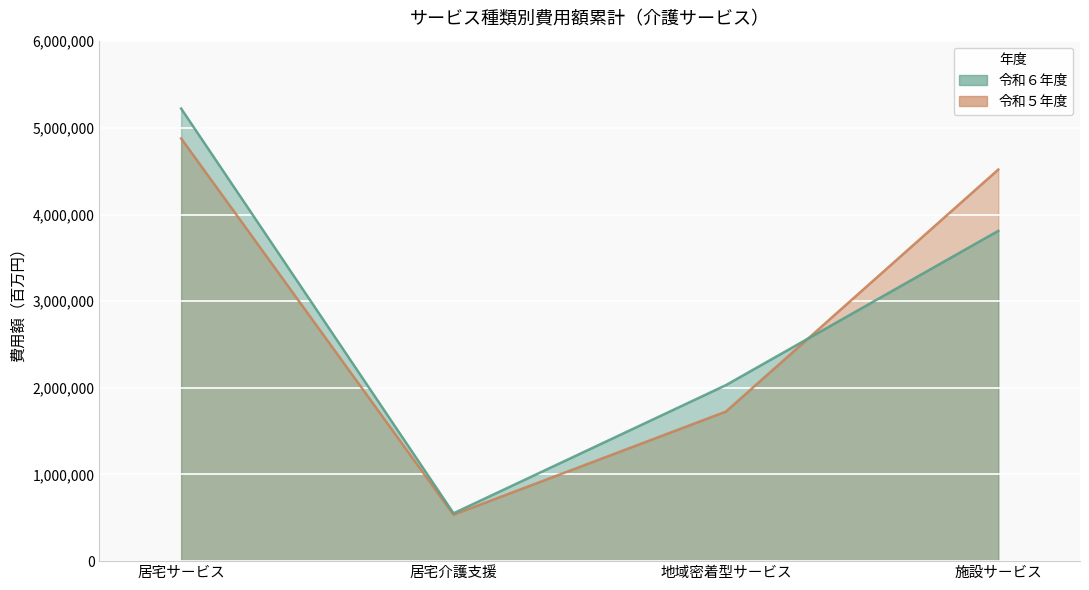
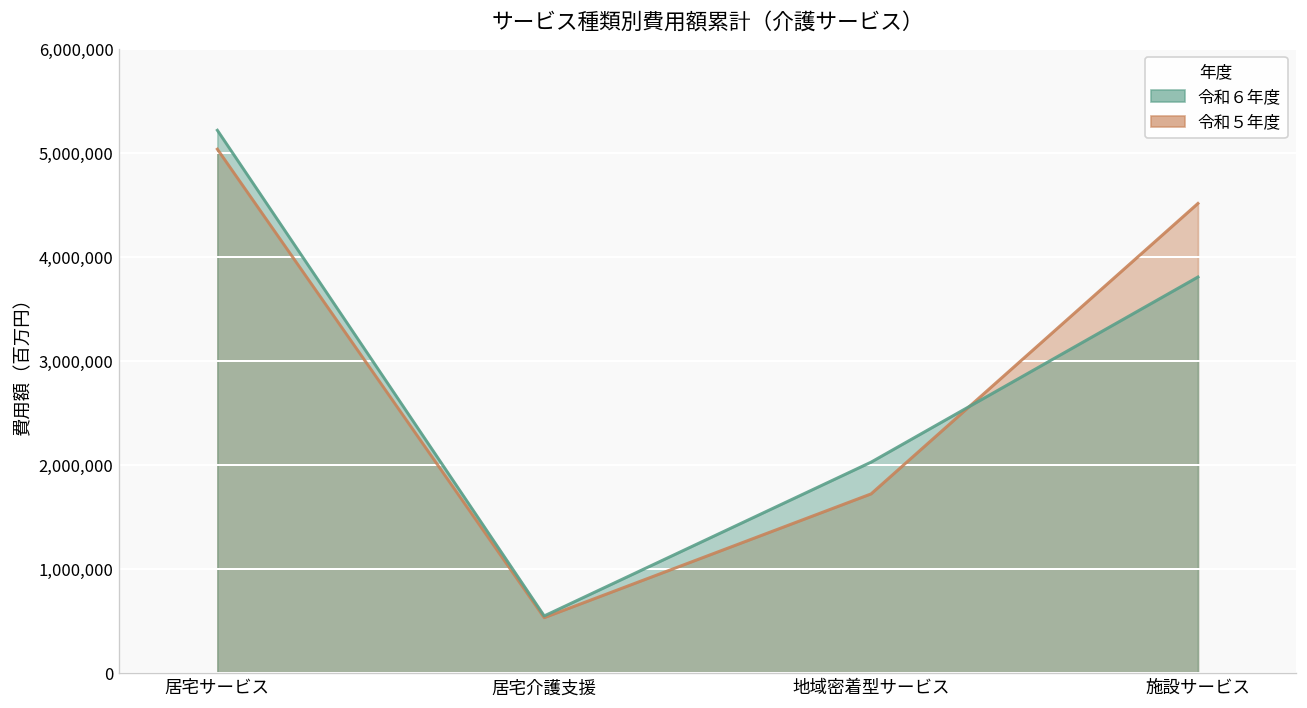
令和５年度, 居宅サービス: 4,900,000 -> 5,000,000
